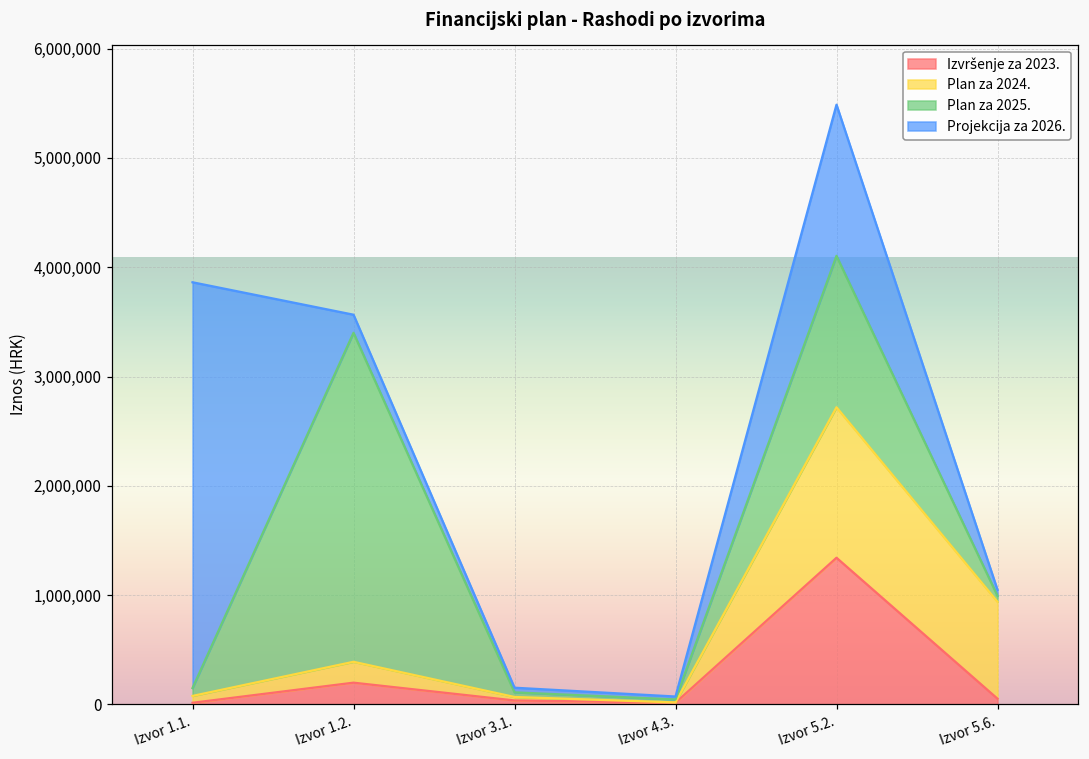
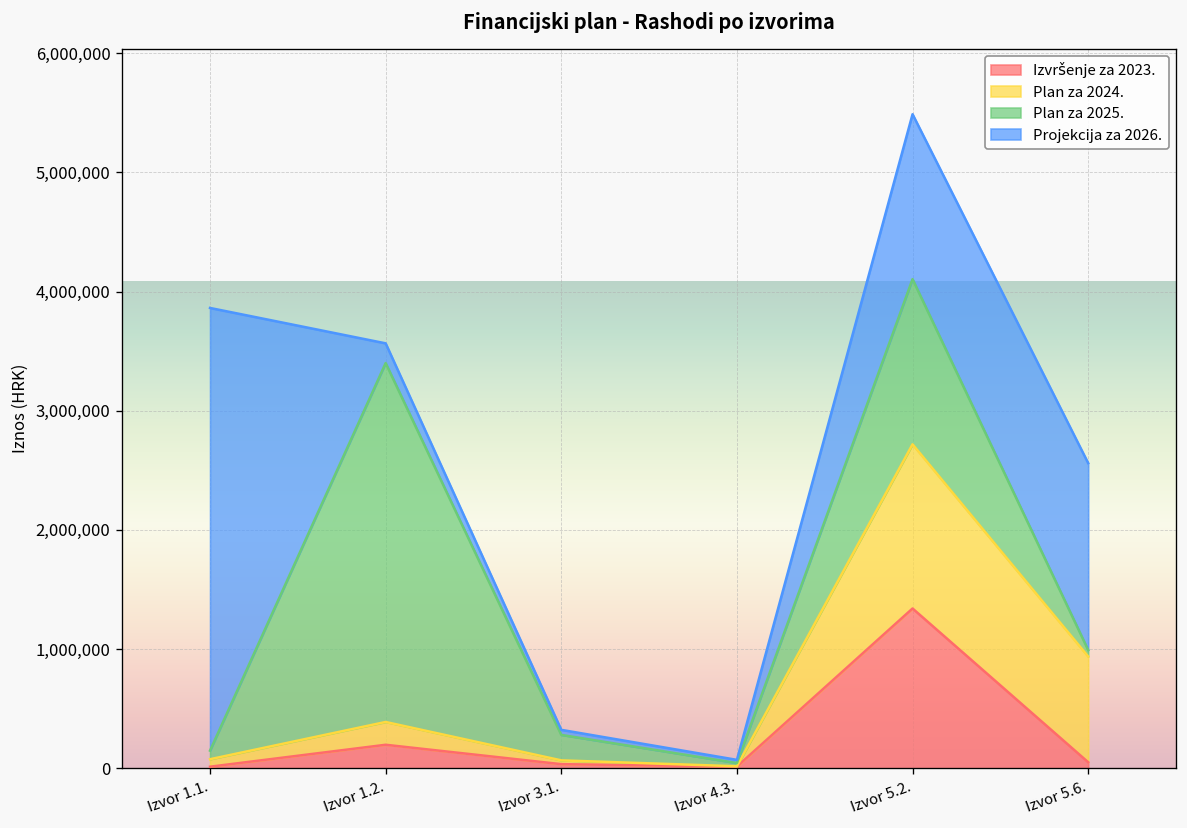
Plan za 2025., Izvor 3.1.: 0 -> 200,000
Projekcija za 2026., Izvor 5.6.: 100,000 -> 1,600,000
